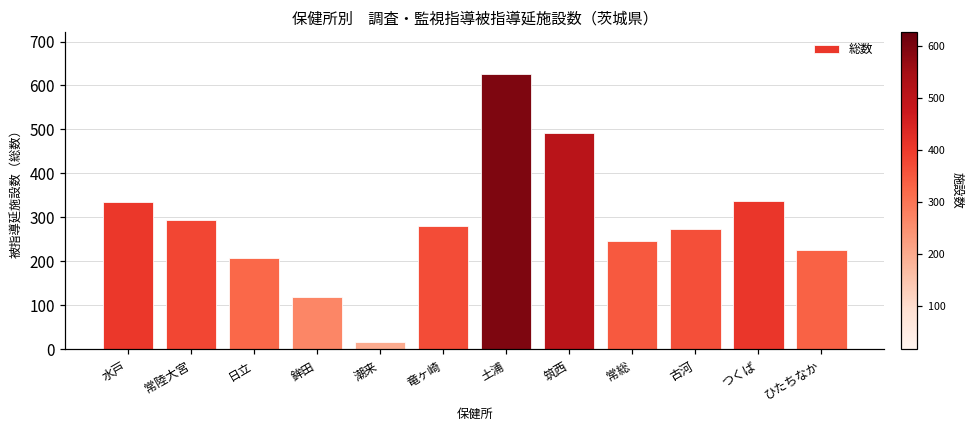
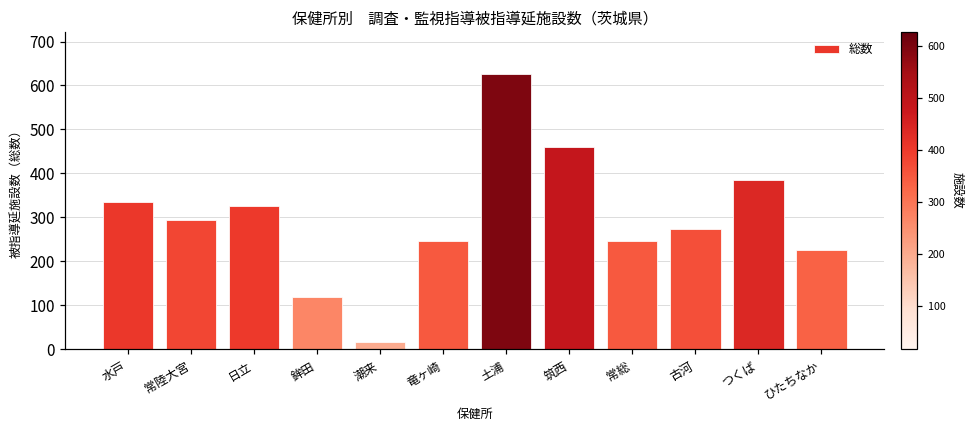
日立: 210 -> 330
竜ヶ崎: 280 -> 250
筑西: 490 -> 460
つくば: 340 -> 390
